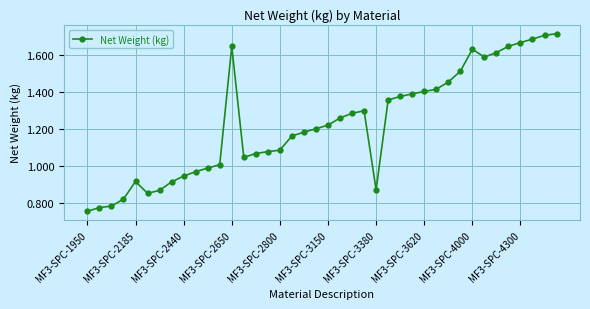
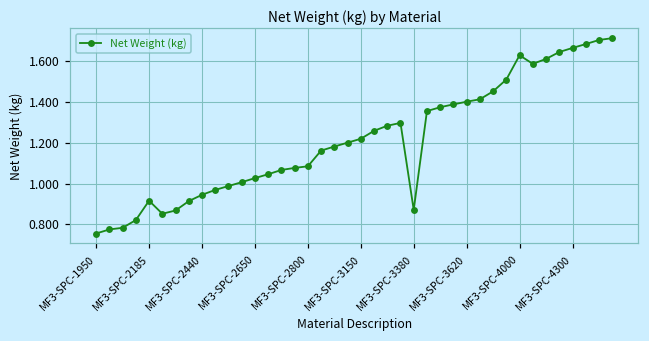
MF3-SPC-2650: 1.65 -> 1.03
